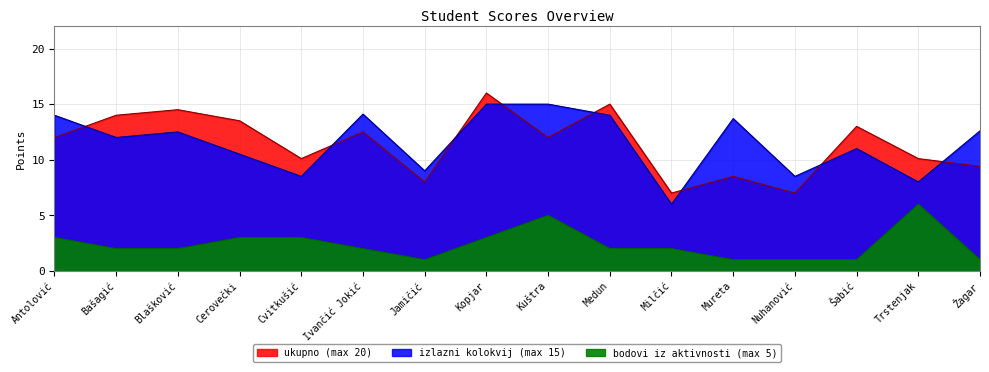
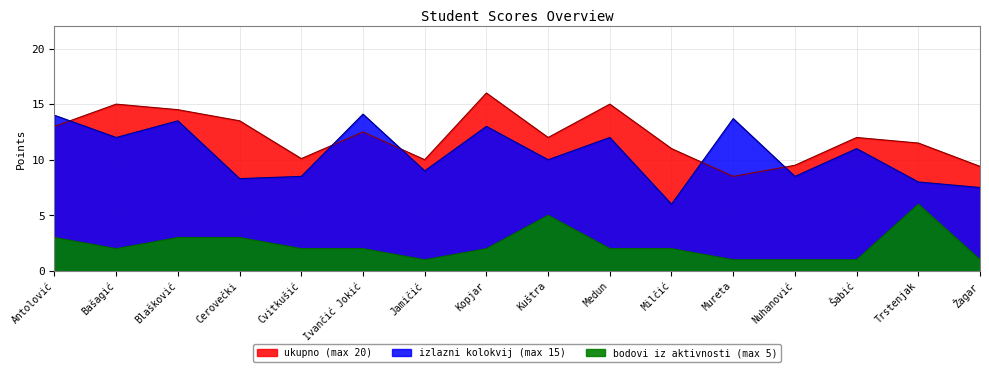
ukupno (max 20), Antolović: 12 -> 13
ukupno (max 20), Bašagić: 14 -> 15
izlazni kolokvij (max 15), Blašković: 12.5 -> 13.5
bodovi iz aktivnosti (max 5), Blašković: 2 -> 3
izlazni kolokvij (max 15), Cerovečki: 10.5 -> 8.3
bodovi iz aktivnosti (max 5), Cvitkušić: 3 -> 2
ukupno (max 20), Jamičić: 8 -> 10
izlazni kolokvij (max 15), Kopjar: 15 -> 13
bodovi iz aktivnosti (max 5), Kopjar: 3 -> 2
izlazni kolokvij (max 15), Kuštra: 15 -> 10
izlazni kolokvij (max 15), Medun: 14 -> 12
ukupno (max 20), Milčić: 7 -> 11
ukupno (max 20), Nuhanović: 7.0 -> 9.5
ukupno (max 20), Šabić: 13 -> 12
ukupno (max 20), Trstenjak: 10.1 -> 11.5
izlazni kolokvij (max 15), Žagar: 12.6 -> 7.5
